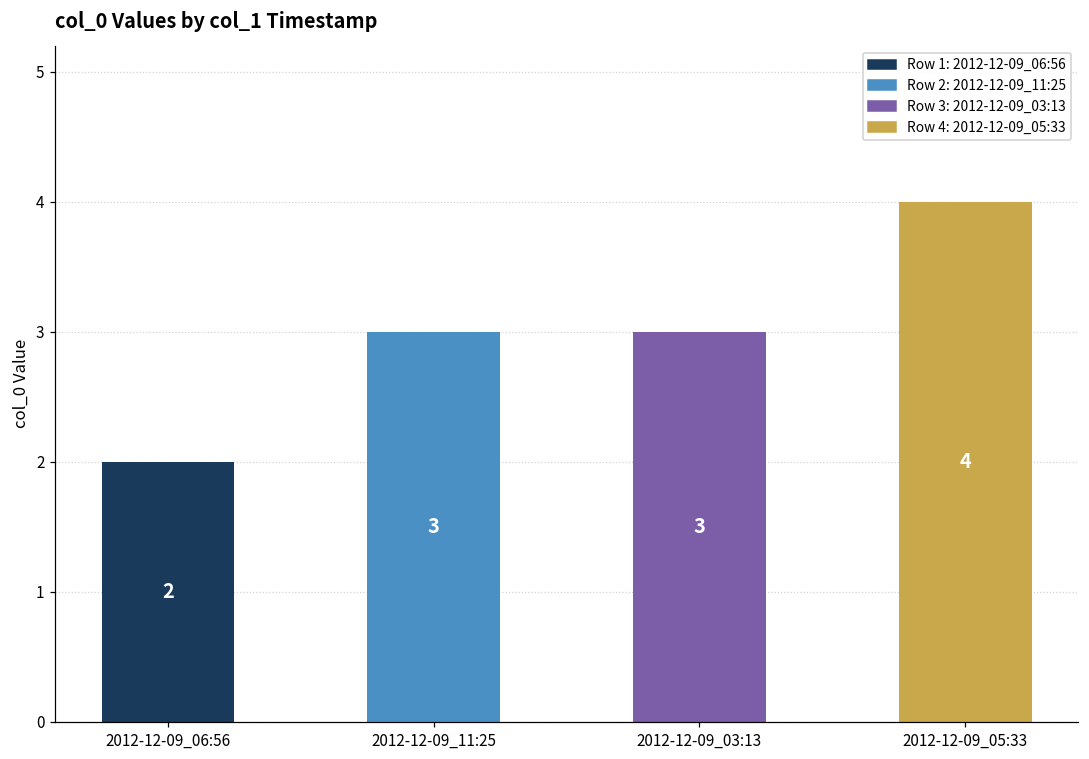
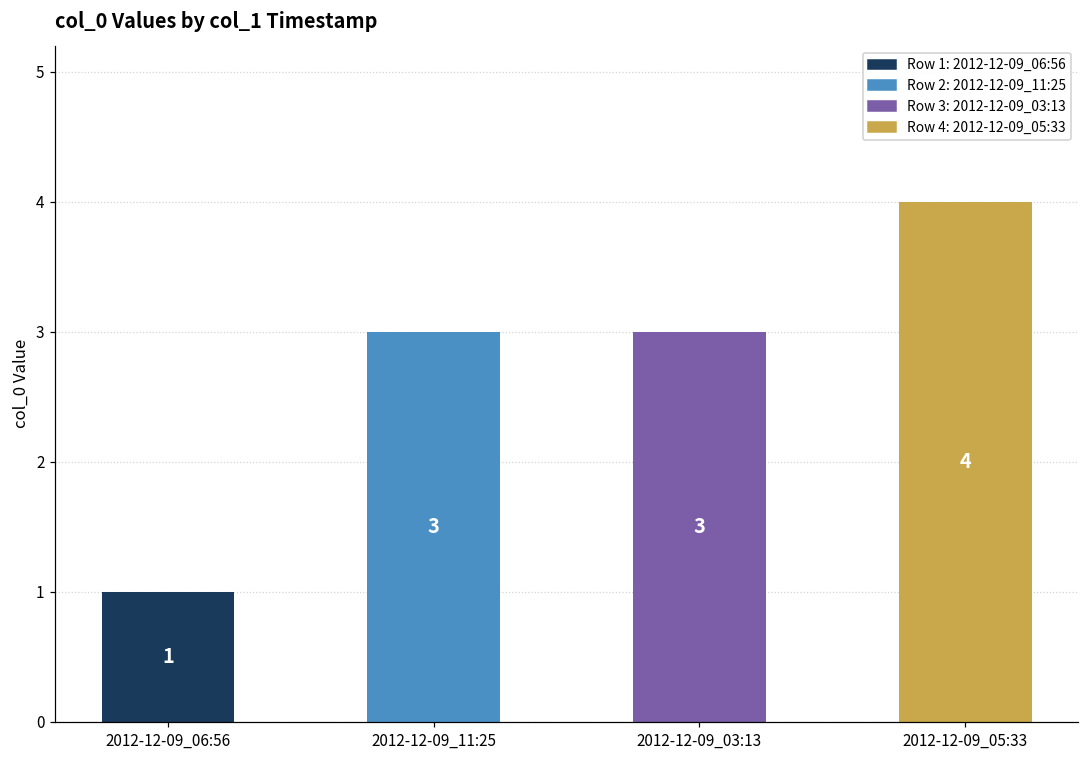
2012-12-09_06:56: 2 -> 1
